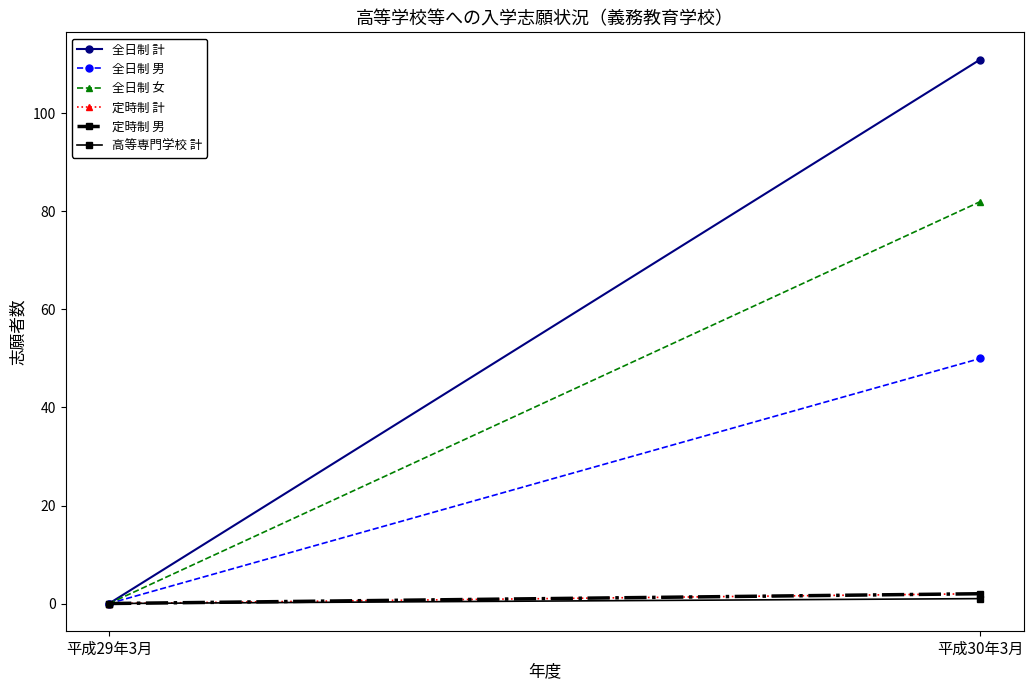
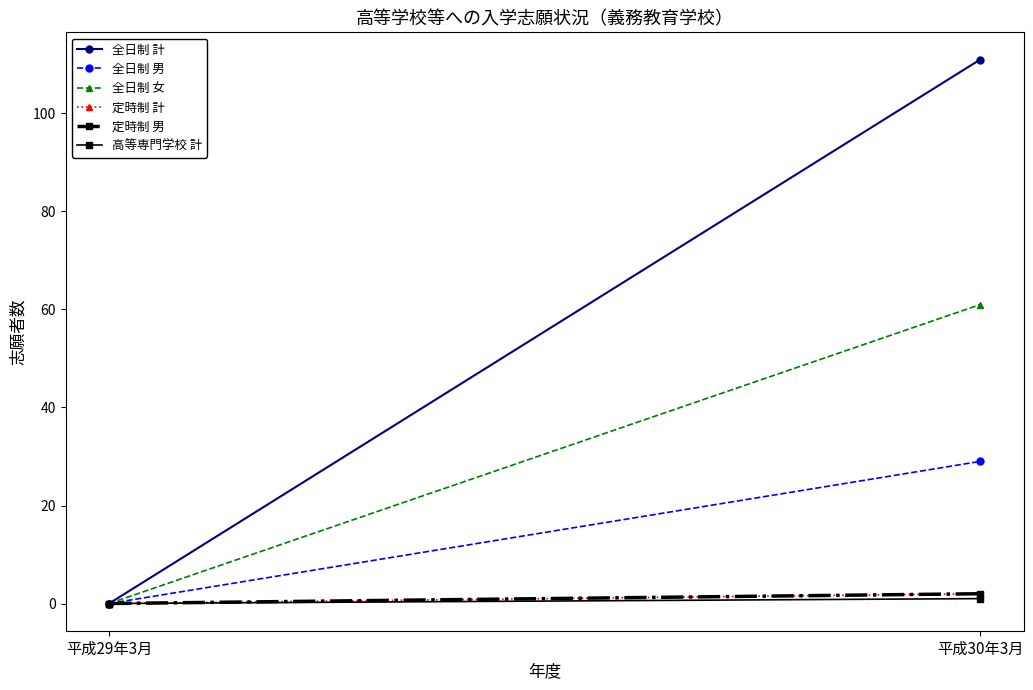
全日制 男, 平成30年3月: 50 -> 29
全日制 女, 平成30年3月: 82 -> 61
